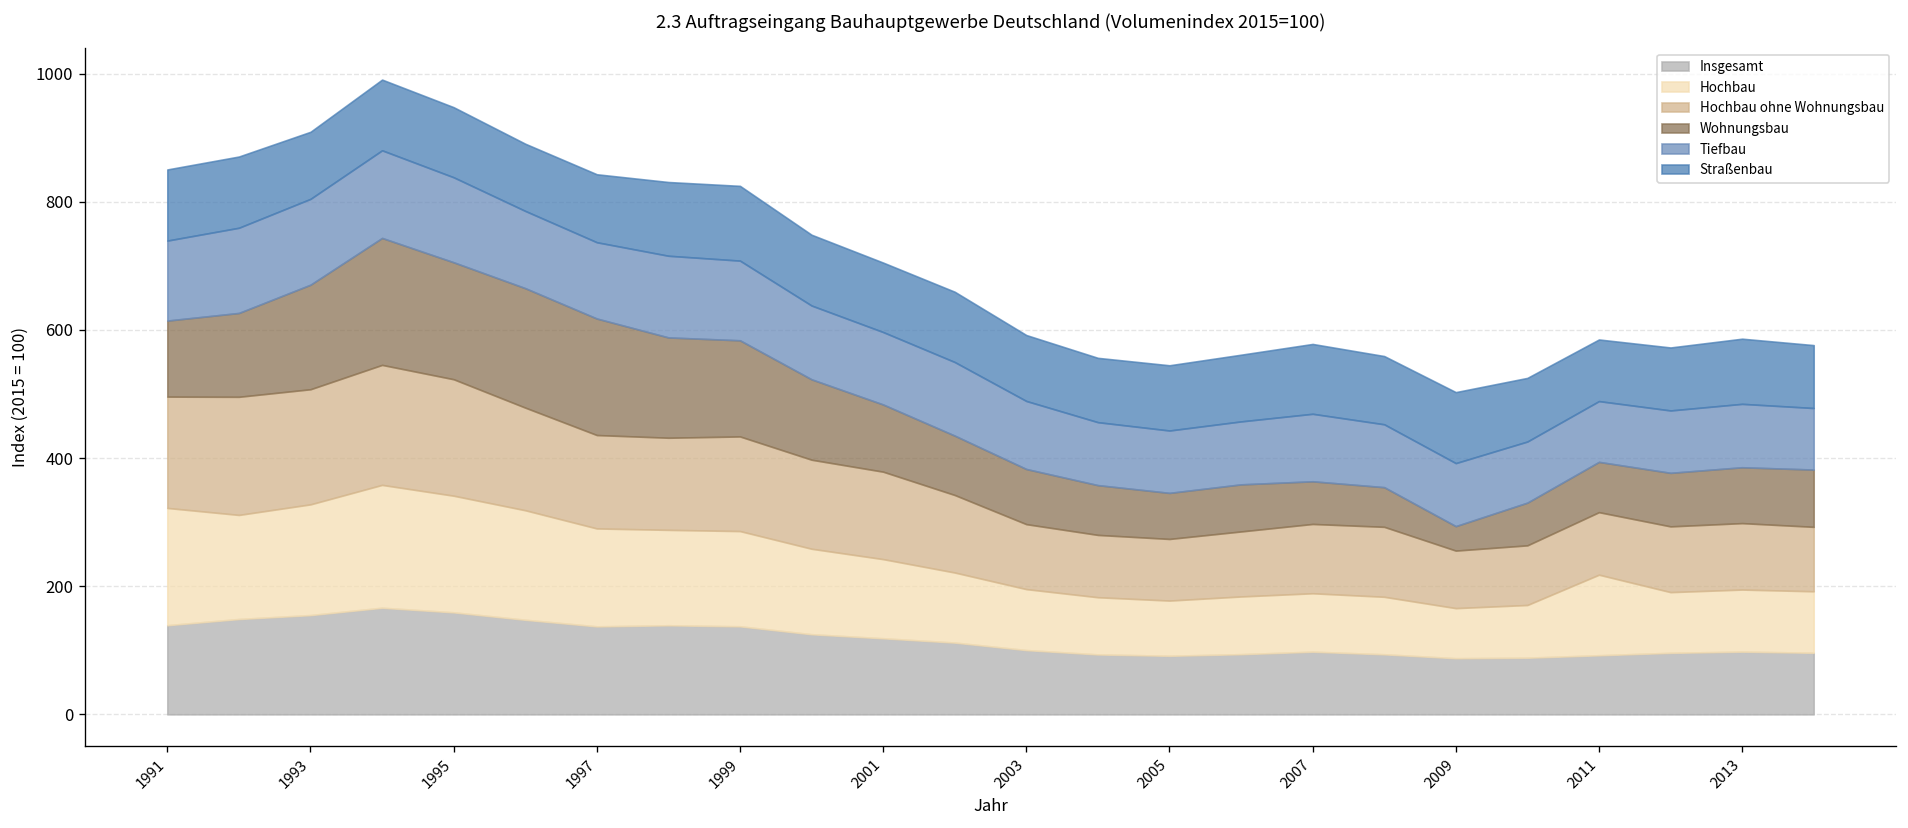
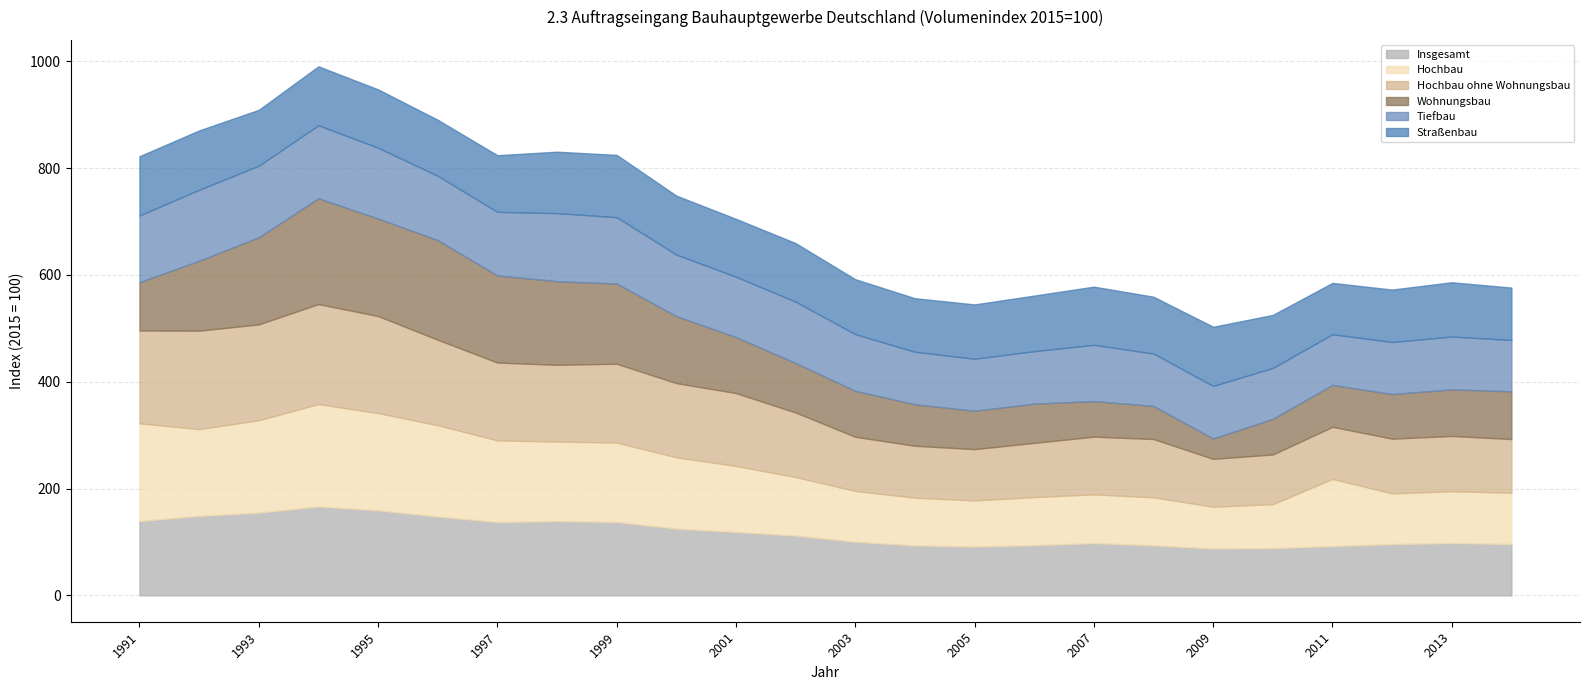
Wohnungsbau, 1991: 120 -> 90
Wohnungsbau, 1997: 180 -> 160
